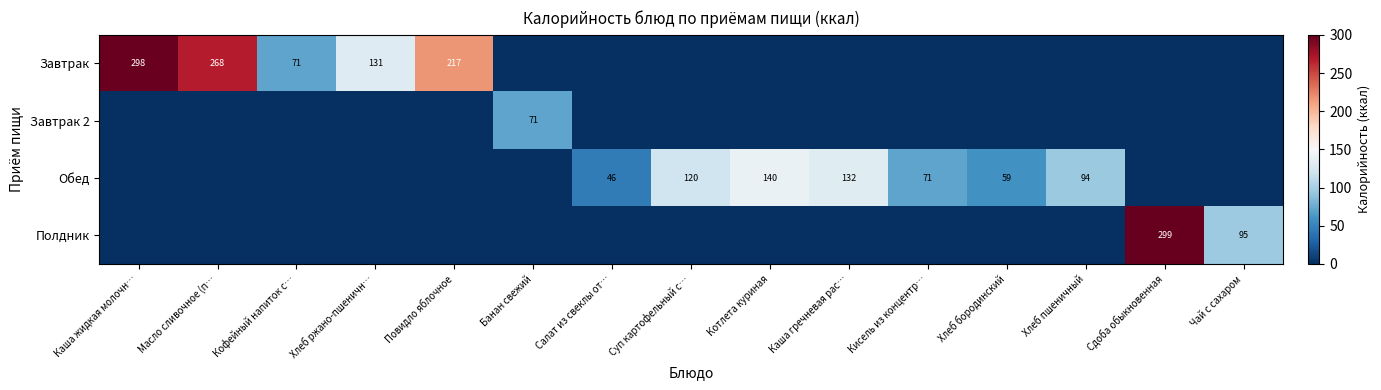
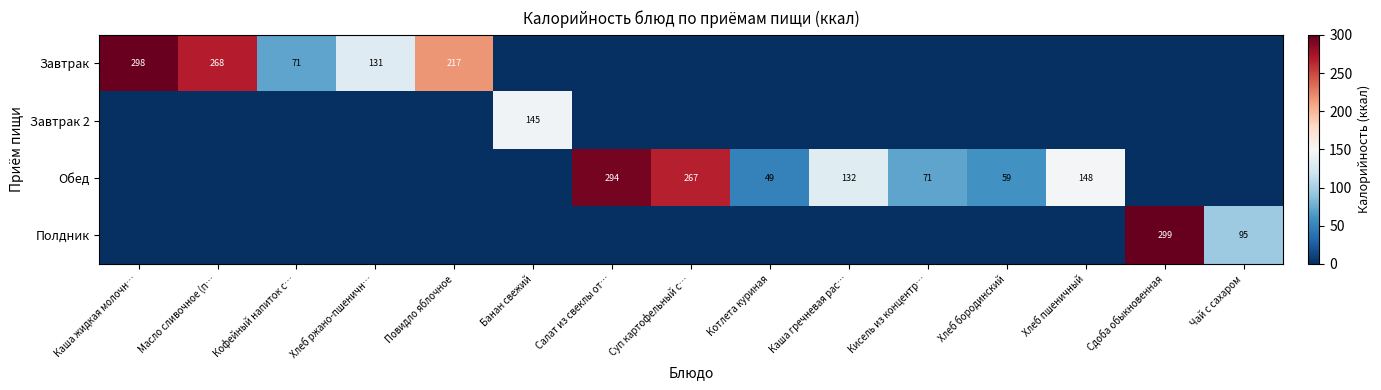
Завтрак 2, Банан свежий: 71 -> 145
Обед, Салат из свеклы от…: 46 -> 294
Обед, Суп картофельный с…: 120 -> 267
Обед, Котлета куриная: 140 -> 49
Обед, Хлеб пшеничный: 94 -> 148
